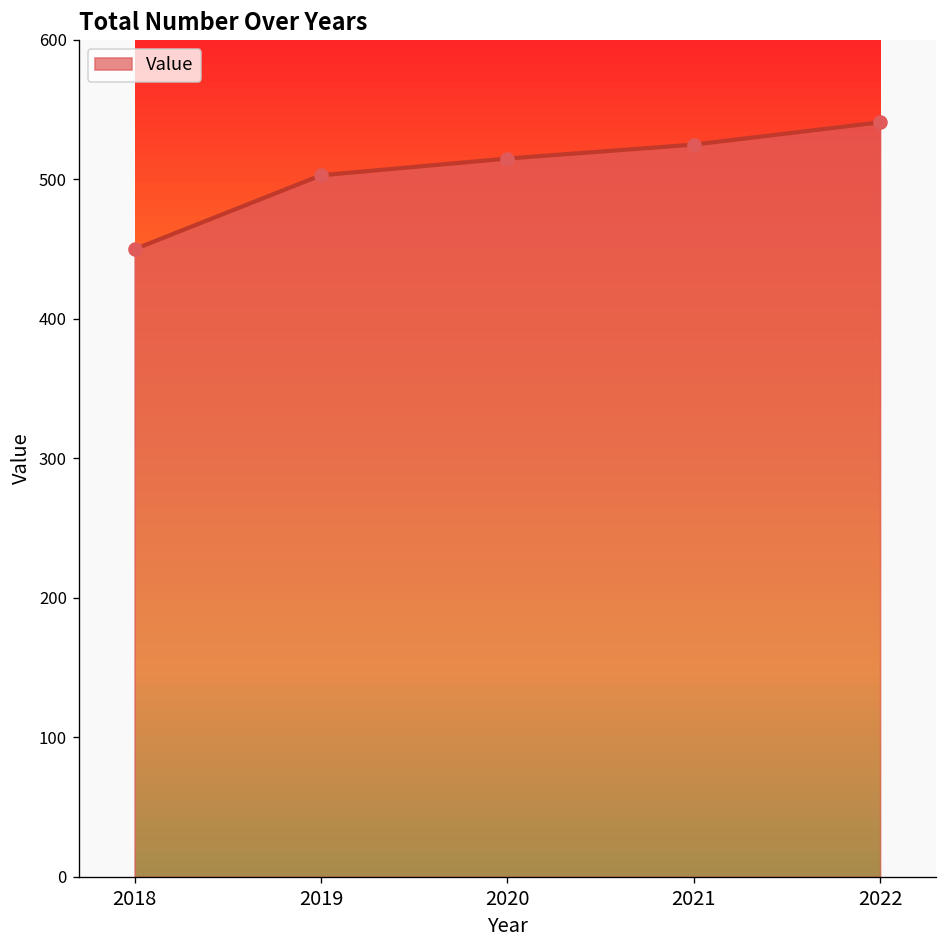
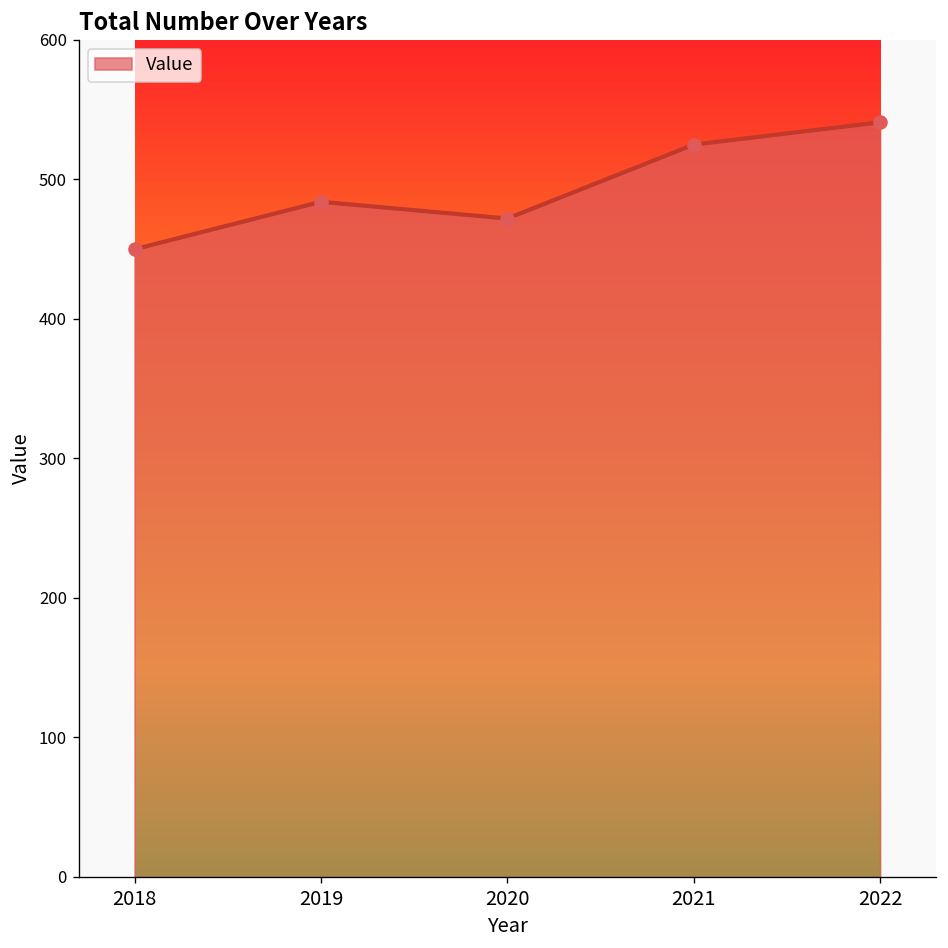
2019: 503 -> 484
2020: 515 -> 472
